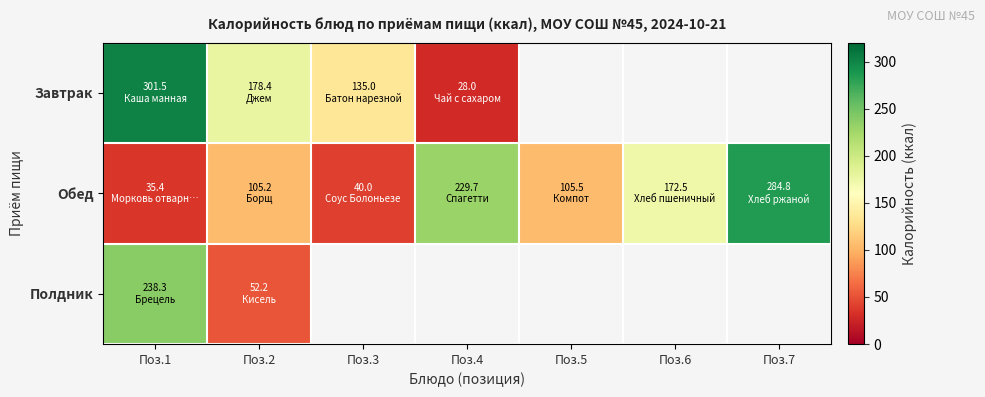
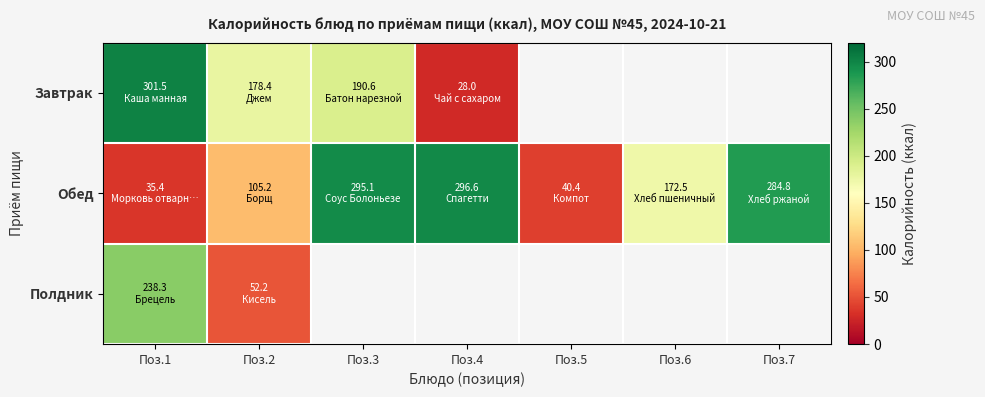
Завтрак, Поз.3: 135.0 -> 190.6
Обед, Поз.3: 40.0 -> 295.1
Обед, Поз.4: 229.7 -> 296.6
Обед, Поз.5: 105.5 -> 40.4
